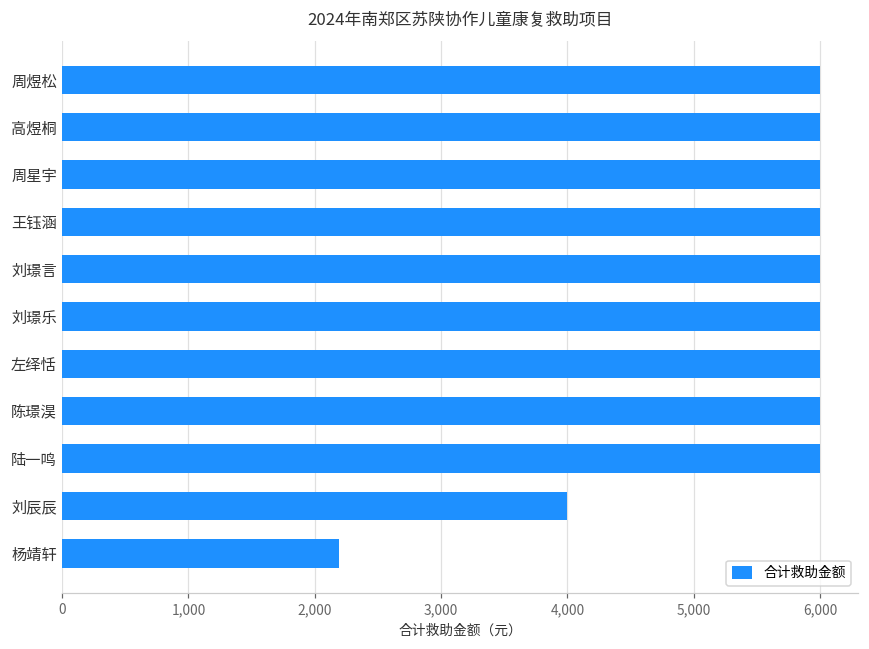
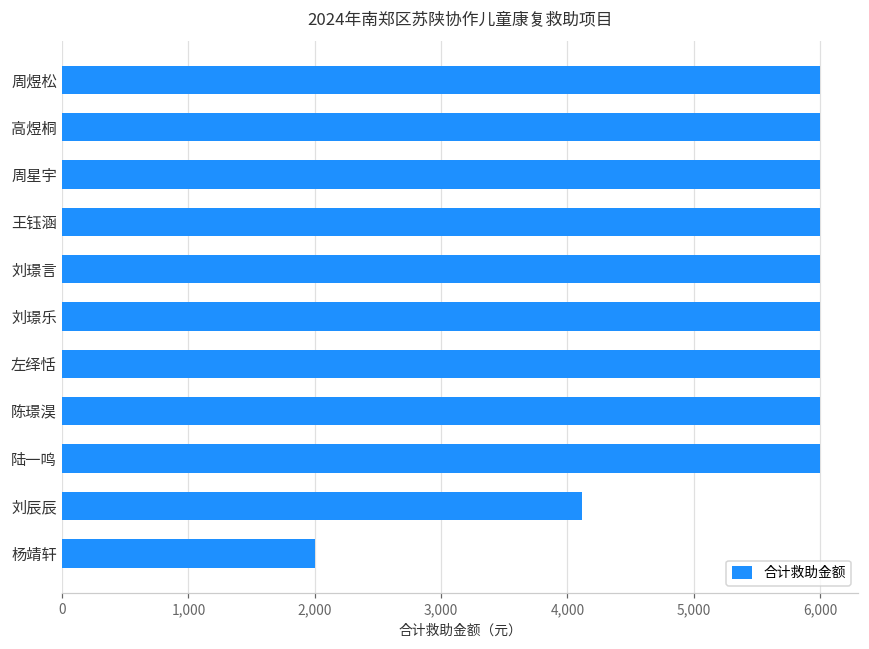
刘辰辰: 4,000 -> 4,110
杨靖轩: 2,190 -> 2,000
